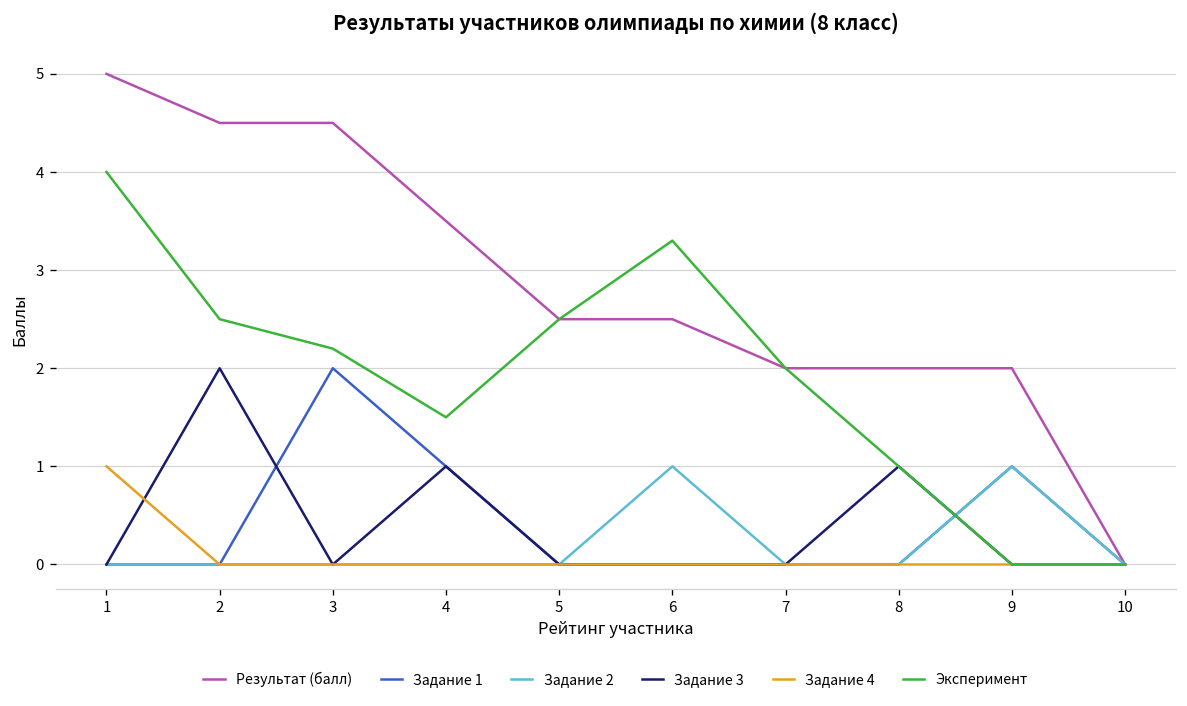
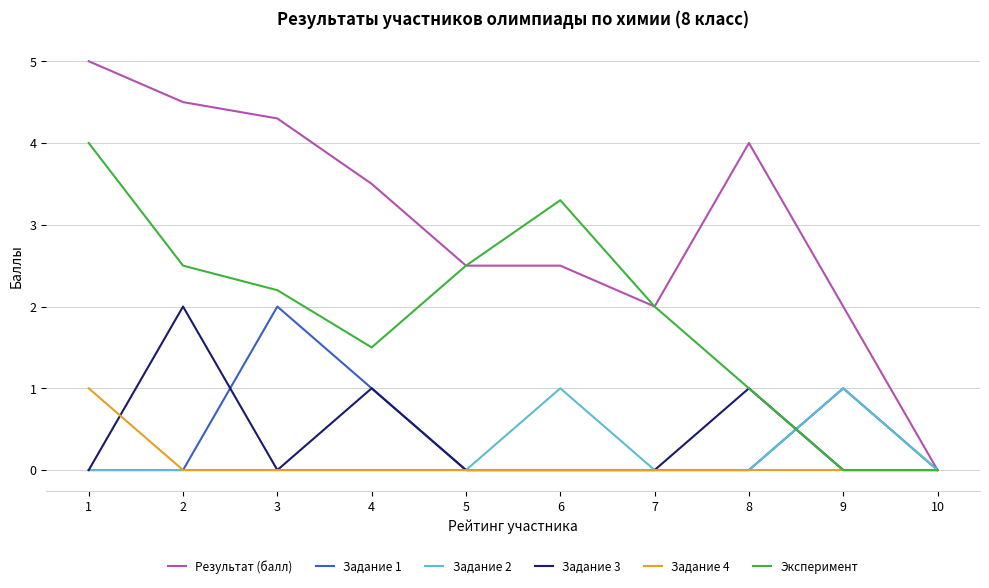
Результат (балл), 3: 4.5 -> 4.3
Результат (балл), 8: 2 -> 4
